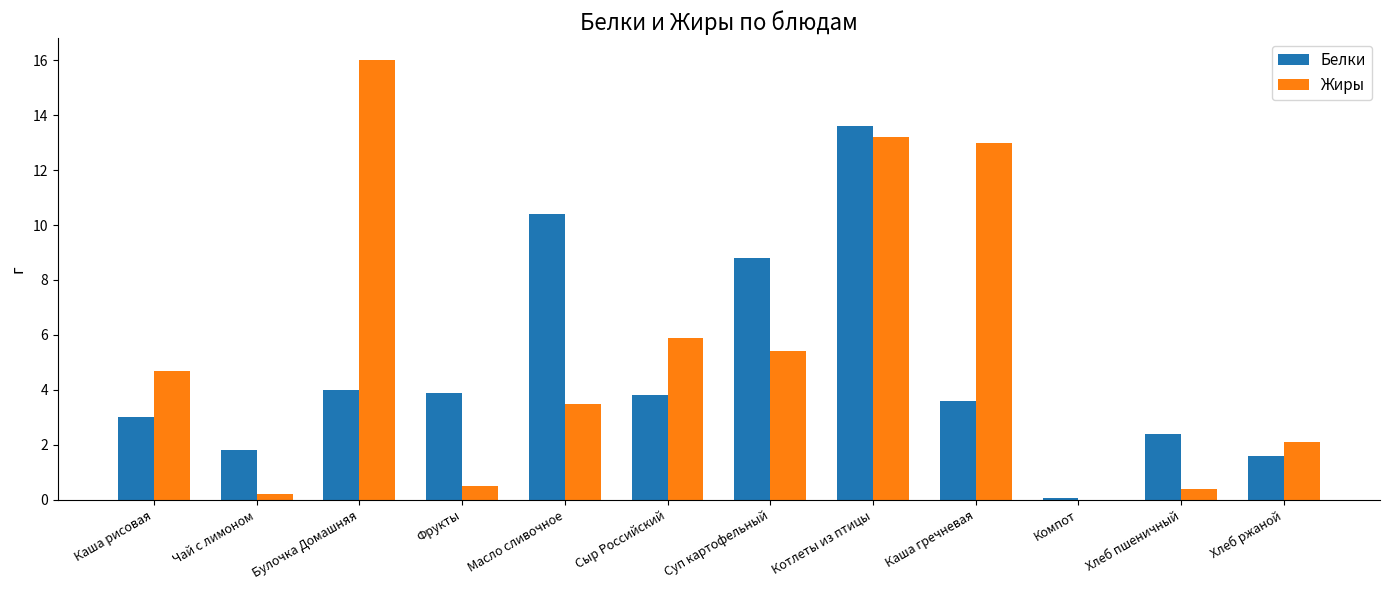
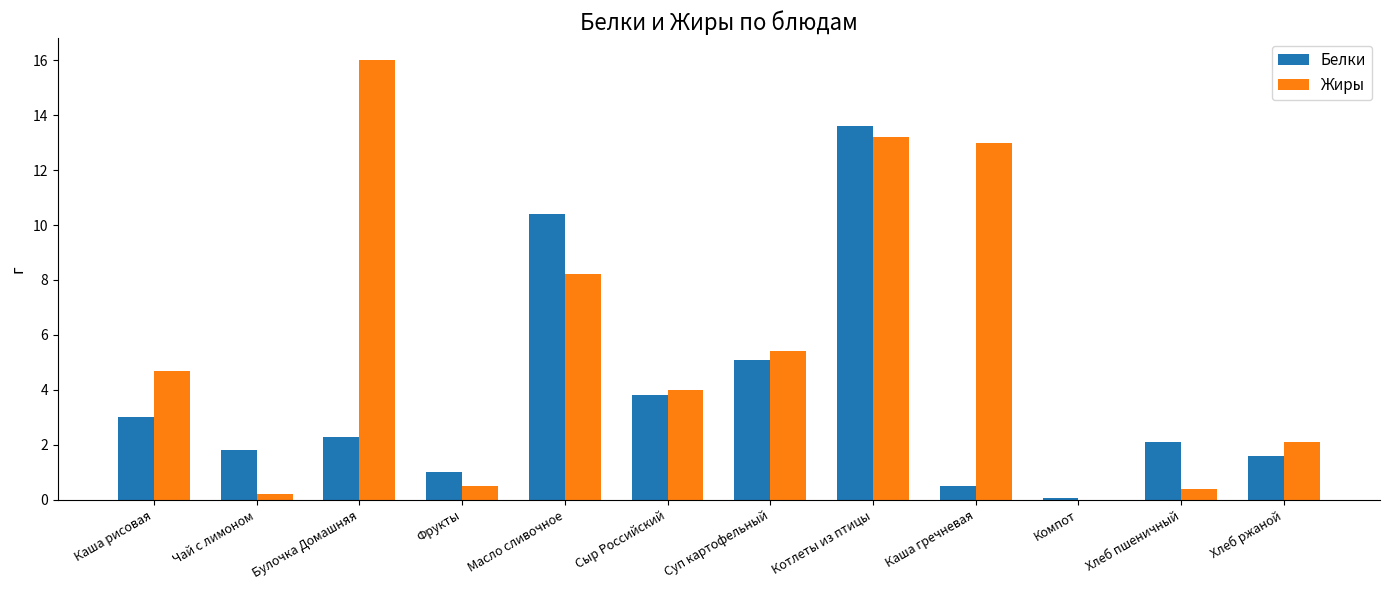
Белки, Булочка Домашняя: 4.0 -> 2.3
Белки, Фрукты: 3.9 -> 1.0
Жиры, Масло сливочное: 3.5 -> 8.2
Жиры, Сыр Российский: 5.9 -> 4.0
Белки, Суп картофельный: 8.8 -> 5.1
Белки, Каша гречневая: 3.6 -> 0.5
Белки, Хлеб пшеничный: 2.4 -> 2.1
